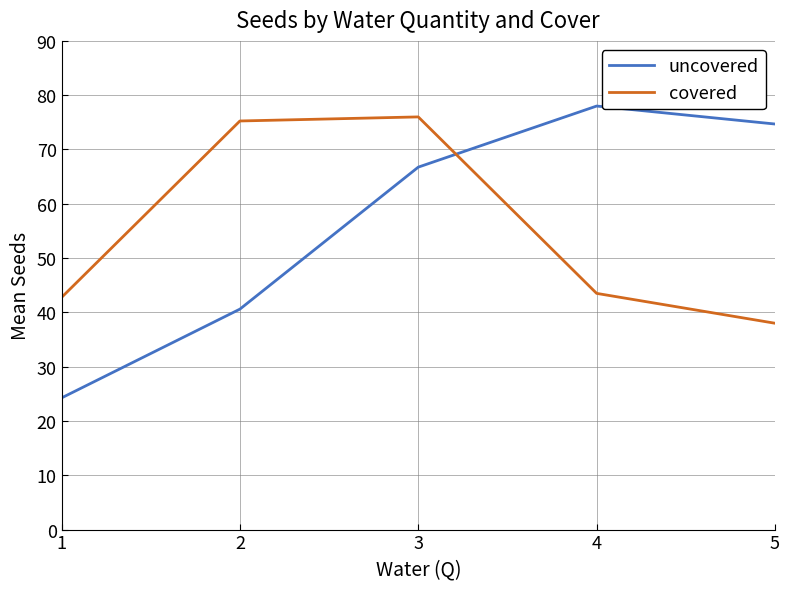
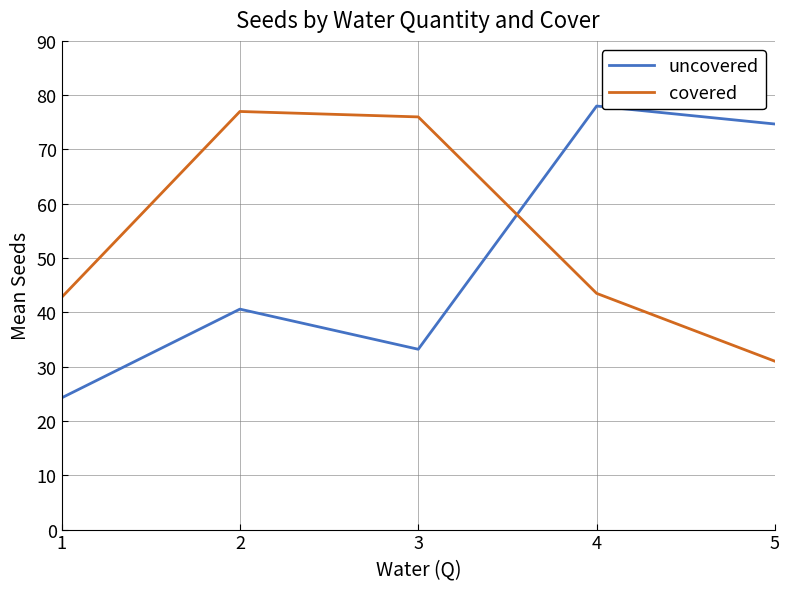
covered, 2: 75 -> 77
uncovered, 3: 67 -> 33
covered, 5: 38 -> 31
